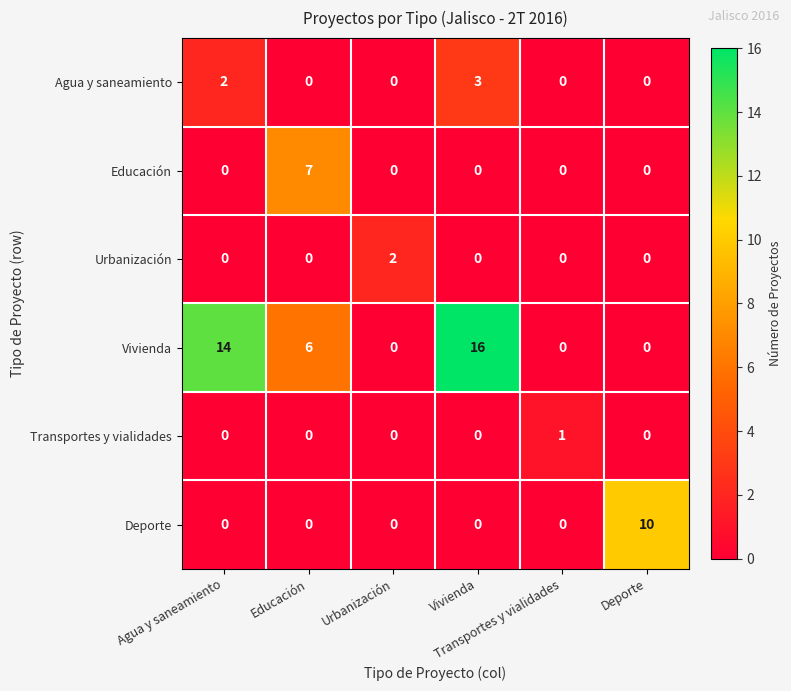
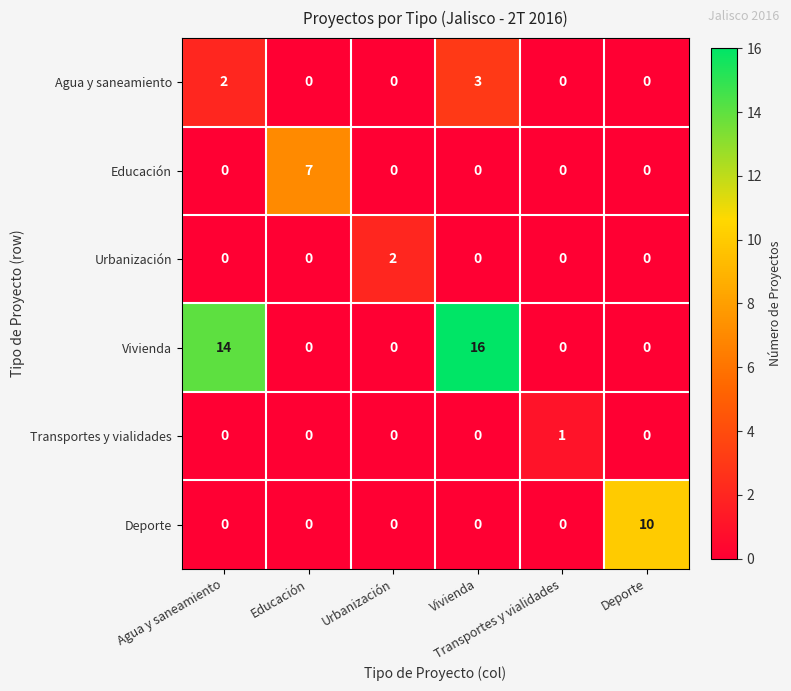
Vivienda, Educación: 6 -> 0
